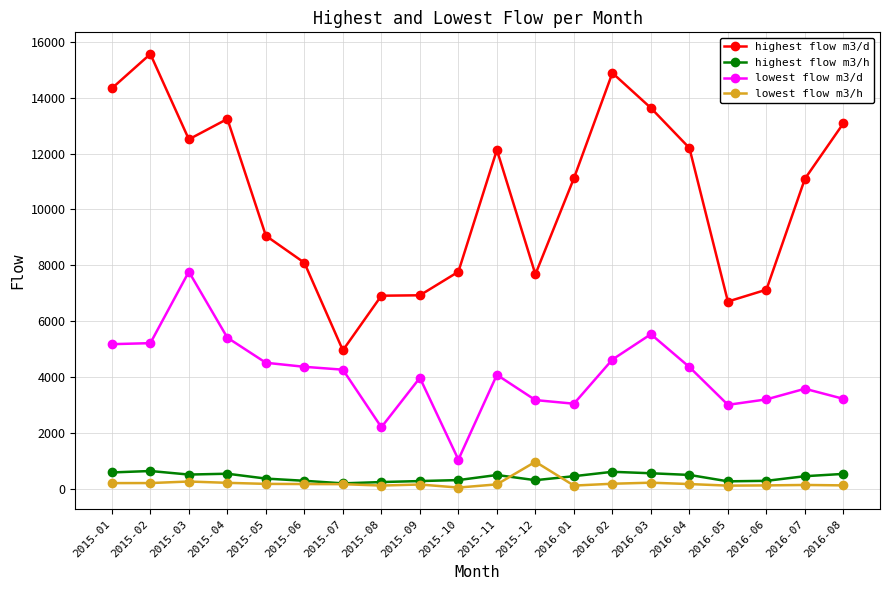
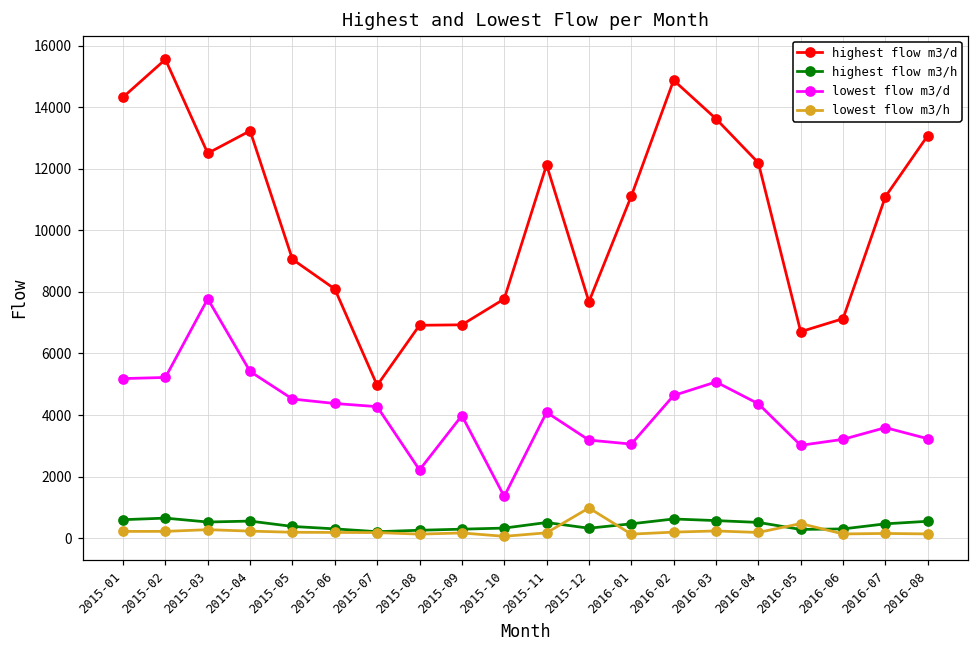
lowest flow m3/d, 2015-10: 1100 -> 1400
lowest flow m3/d, 2016-03: 5500 -> 5100
lowest flow m3/h, 2016-05: 100 -> 500
